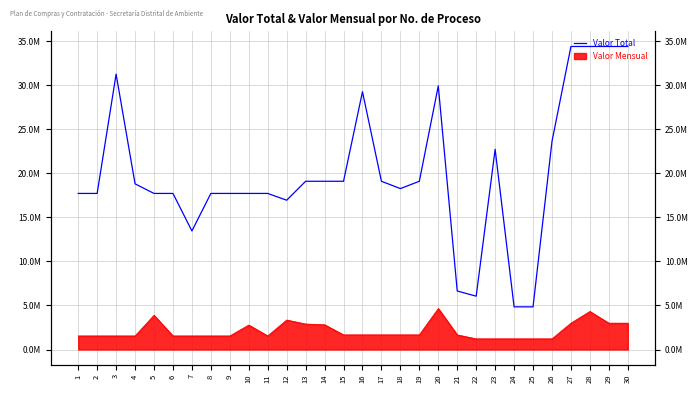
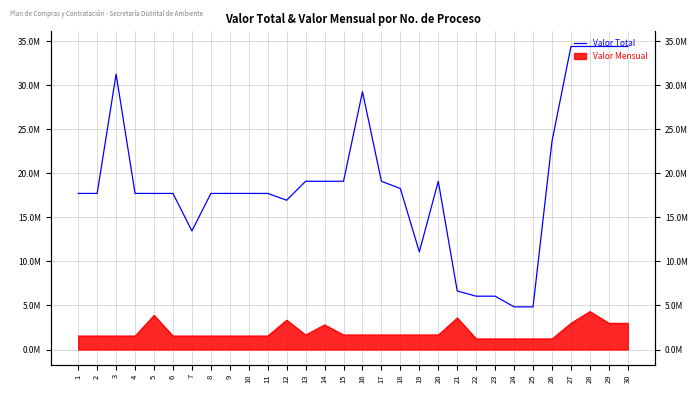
Valor Total, 4: 19000000 -> 18000000
Valor Mensual, 10: 3000000 -> 2000000
Valor Mensual, 13: 3000000 -> 2000000
Valor Total, 19: 19000000 -> 11000000
Valor Total, 20: 30000000 -> 19000000
Valor Mensual, 20: 5000000 -> 2000000
Valor Mensual, 21: 2000000 -> 4000000
Valor Total, 23: 23000000 -> 6000000
